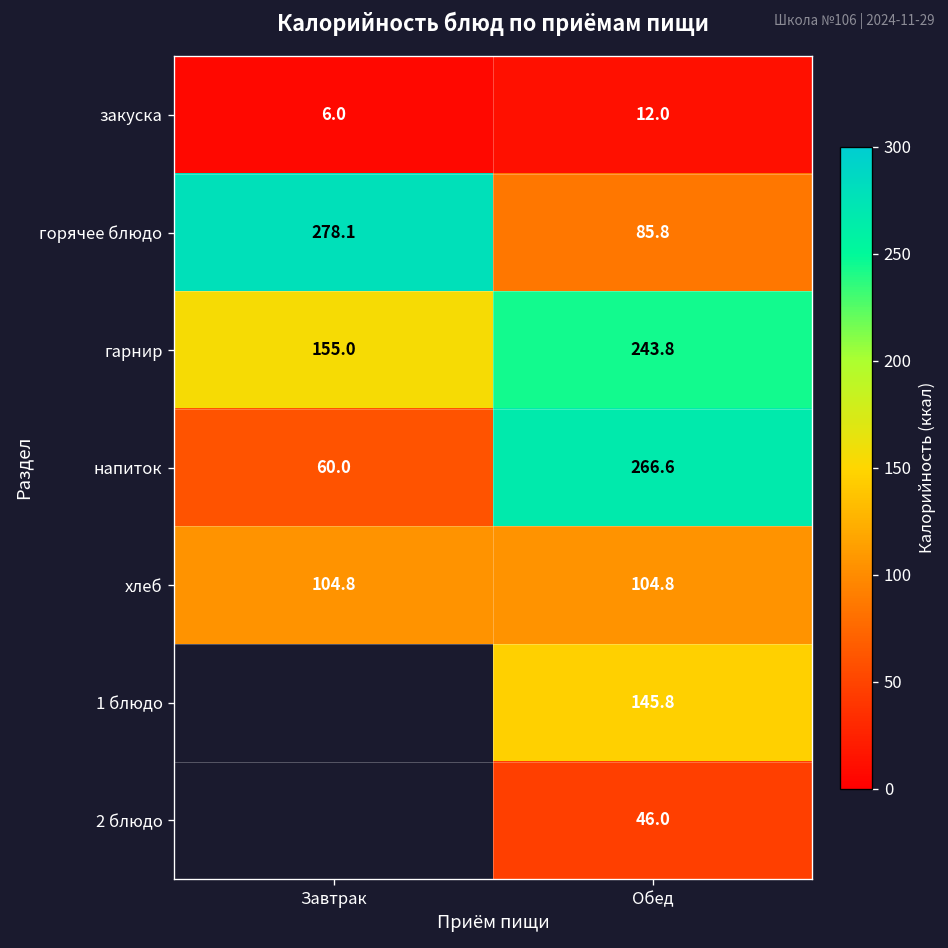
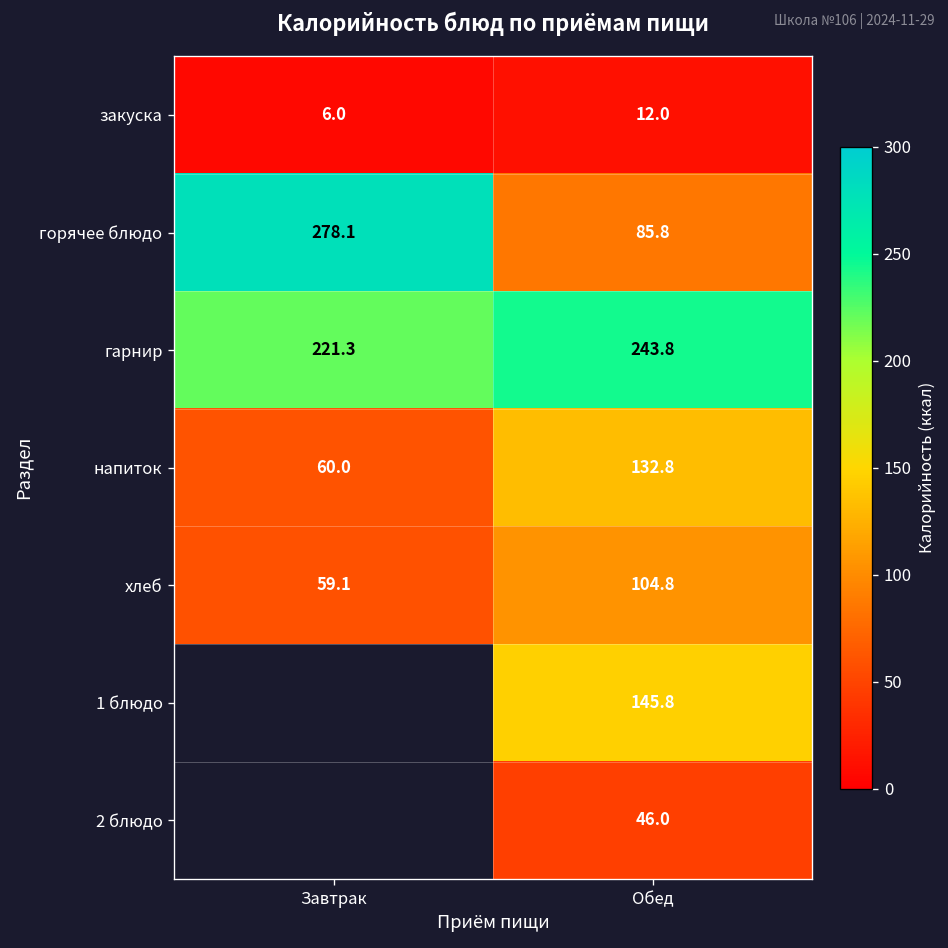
гарнир, Завтрак: 155.0 -> 221.3
напиток, Обед: 266.6 -> 132.8
хлеб, Завтрак: 104.8 -> 59.1
